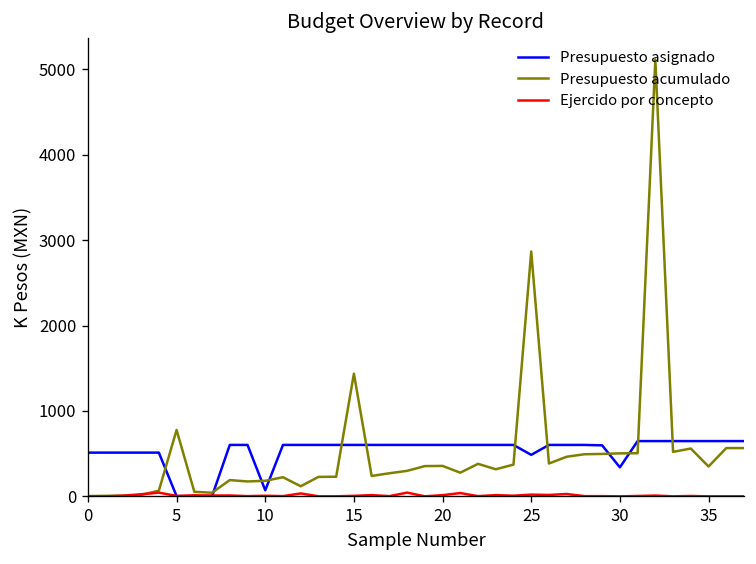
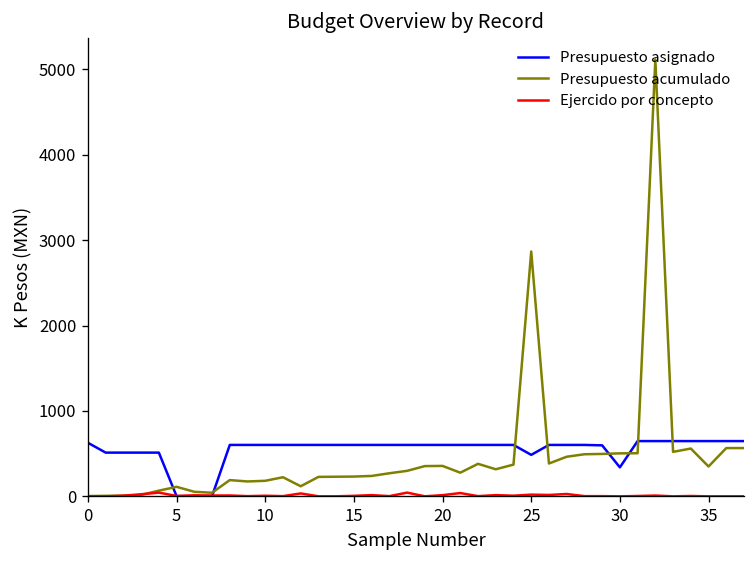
Presupuesto asignado, 0: 500 -> 600
Presupuesto acumulado, 5: 800 -> 100
Presupuesto asignado, 10: 100 -> 600
Presupuesto acumulado, 15: 1400 -> 200
